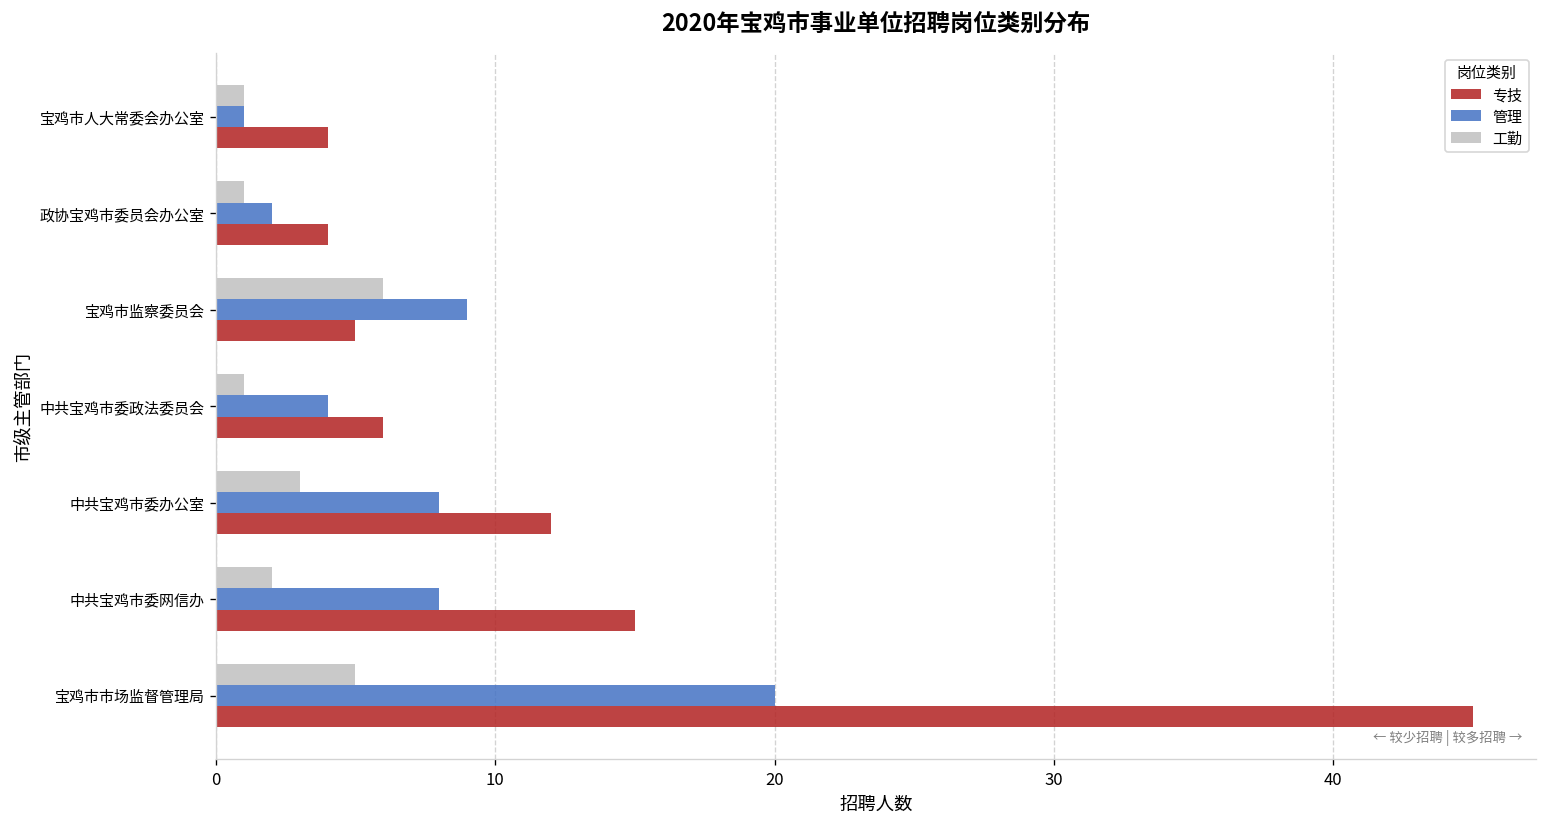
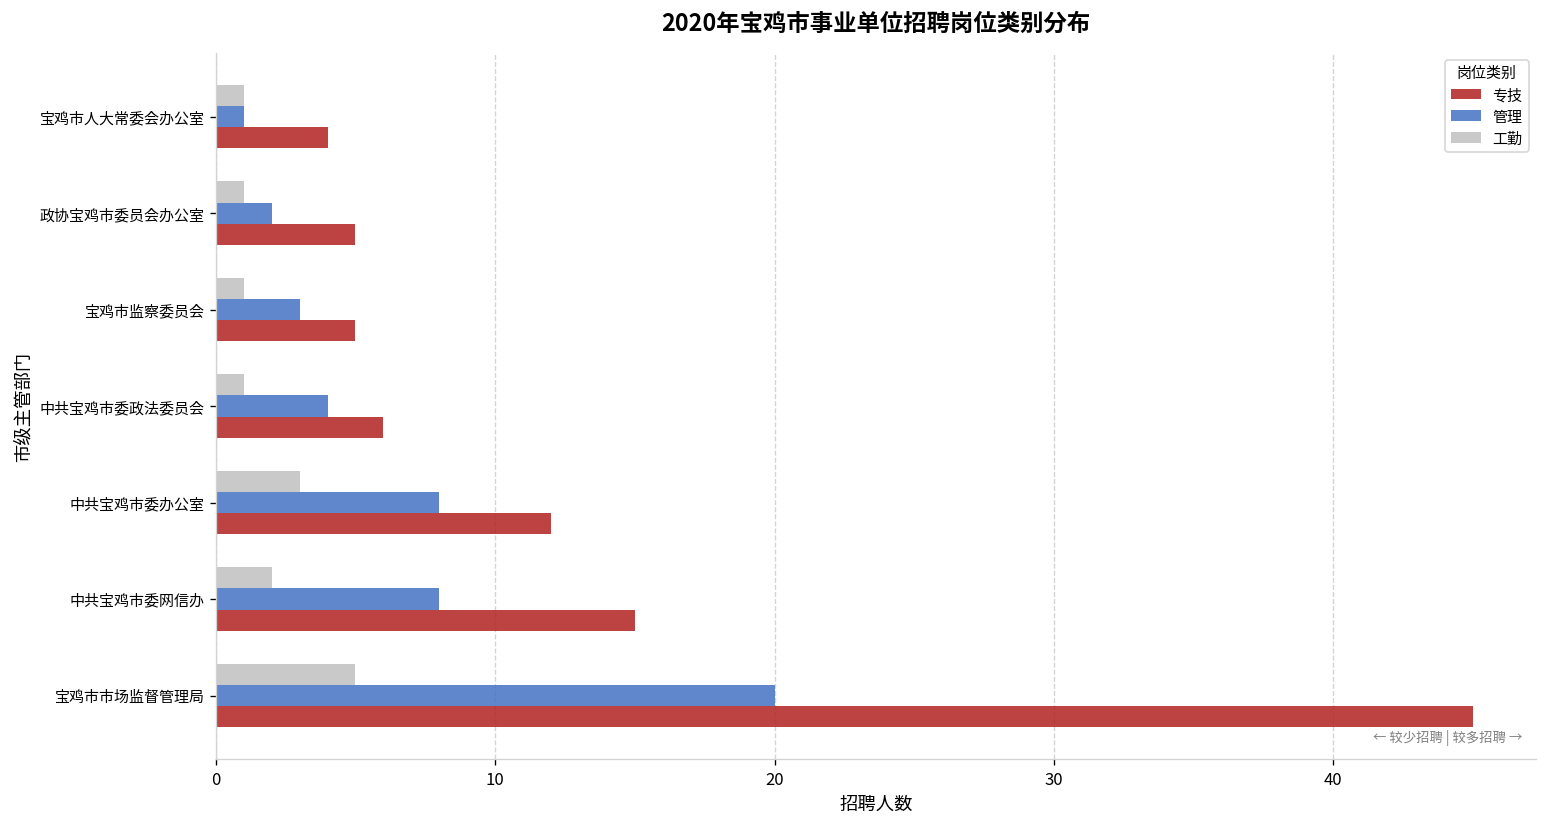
专技, 政协宝鸡市委员会办公室: 4 -> 5
工勤, 宝鸡市监察委员会: 6 -> 1
管理, 宝鸡市监察委员会: 9 -> 3
